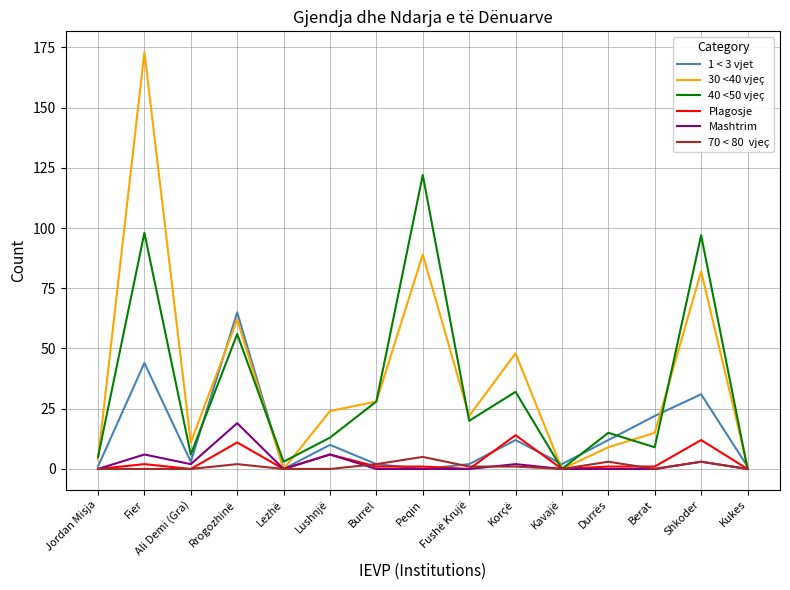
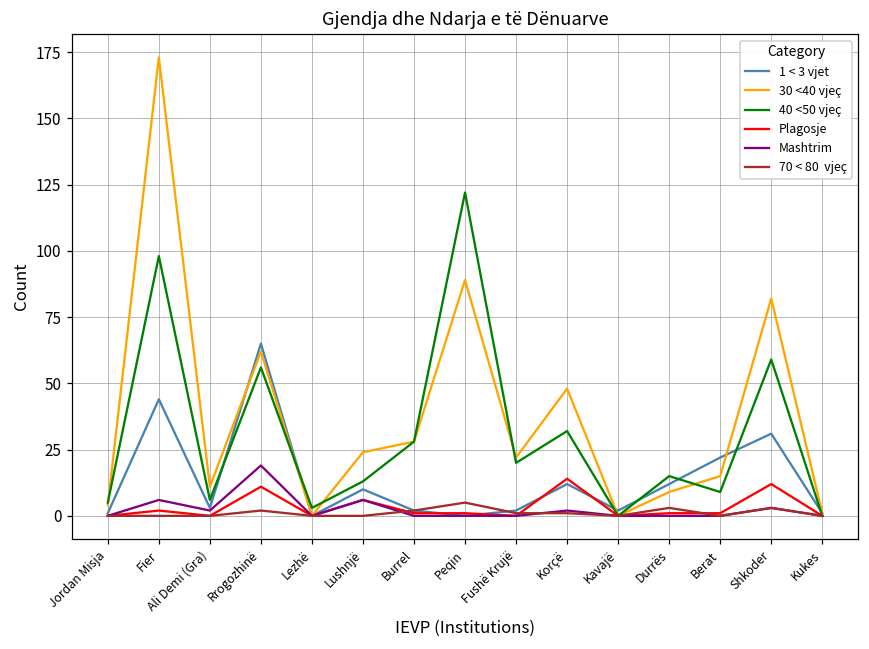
40 <50 vjeç, Shkoder: 97 -> 59
